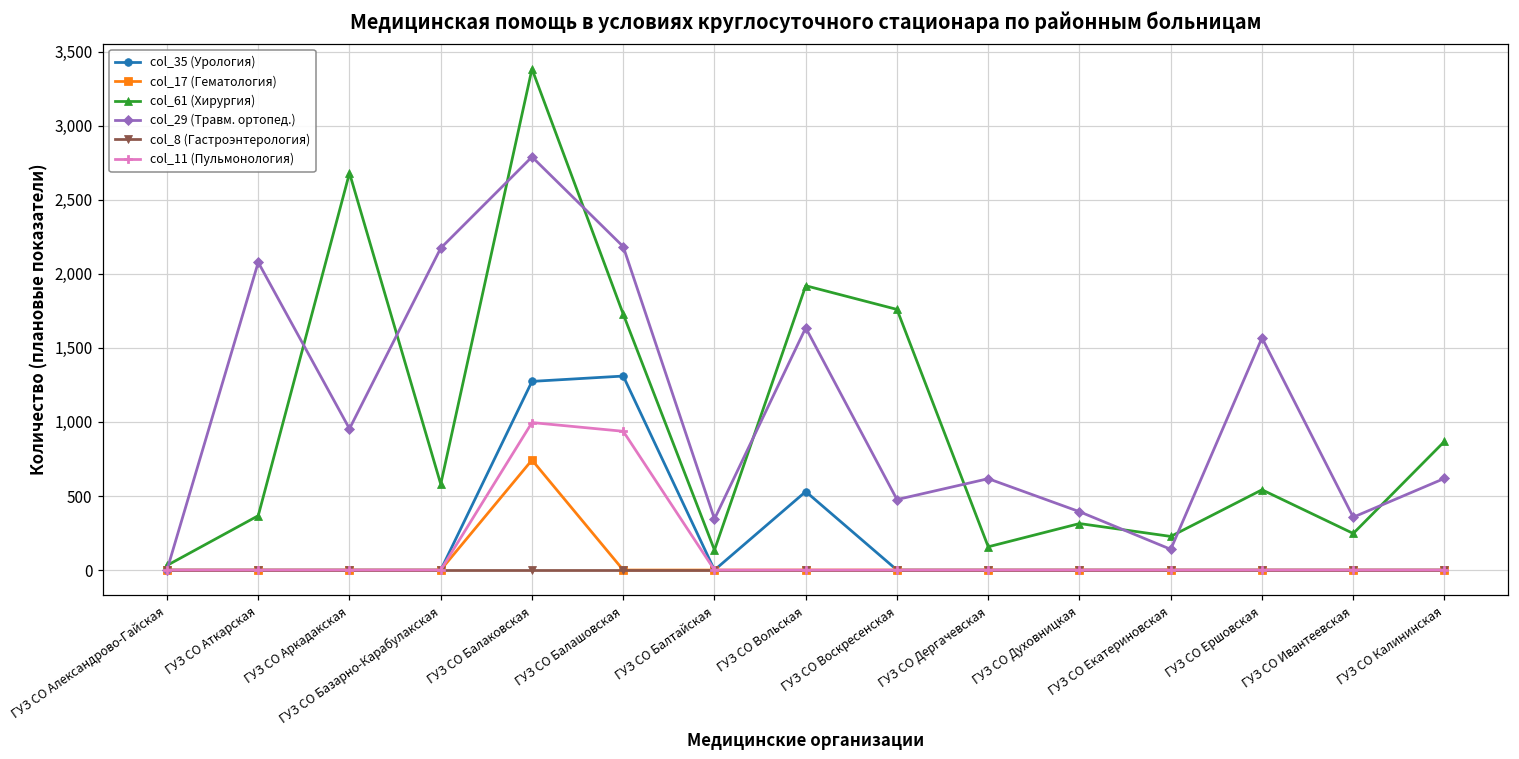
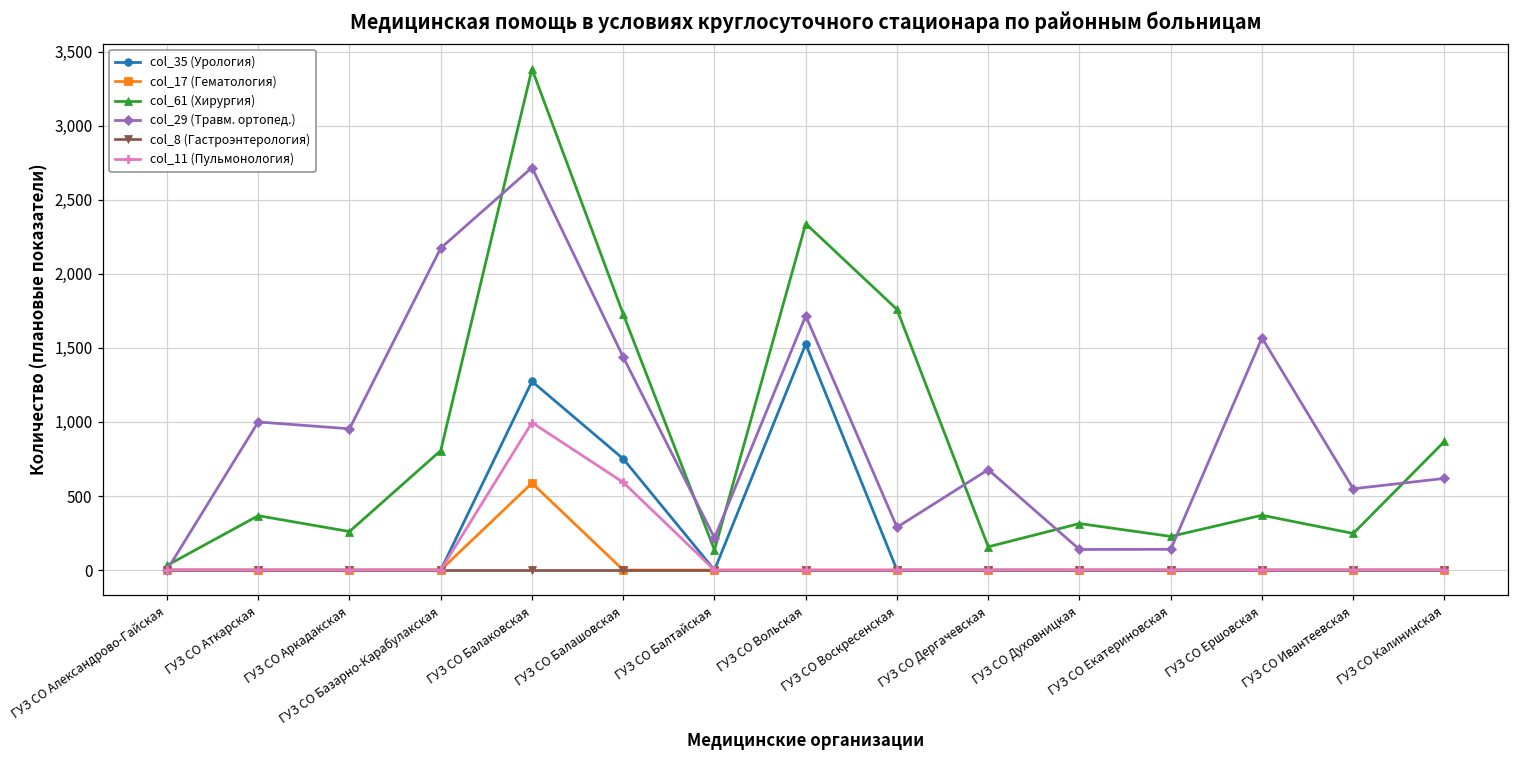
col_29 (Травм. ортопед.), ГУЗ СО Аткарская: 2,080 -> 1,000
col_61 (Хирургия), ГУЗ СО Аркадакская: 2,680 -> 260
col_61 (Хирургия), ГУЗ СО Базарно-Карабулакская: 580 -> 810
col_17 (Гематология), ГУЗ СО Балаковская: 740 -> 590
col_29 (Травм. ортопед.), ГУЗ СО Балаковская: 2,790 -> 2,720
col_35 (Урология), ГУЗ СО Балашовская: 1,310 -> 750
col_29 (Травм. ортопед.), ГУЗ СО Балашовская: 2,180 -> 1,440
col_11 (Пульмонология), ГУЗ СО Балашовская: 940 -> 590
col_29 (Травм. ортопед.), ГУЗ СО Балтайская: 350 -> 220
col_35 (Урология), ГУЗ СО Вольская: 530 -> 1,530
col_61 (Хирургия), ГУЗ СО Вольская: 1,920 -> 2,340
col_29 (Травм. ортопед.), ГУЗ СО Вольская: 1,640 -> 1,720
col_29 (Травм. ортопед.), ГУЗ СО Воскресенская: 480 -> 290
col_29 (Травм. ортопед.), ГУЗ СО Дергачевская: 620 -> 680
col_29 (Травм. ортопед.), ГУЗ СО Духовницкая: 390 -> 140
col_61 (Хирургия), ГУЗ СО Ершовская: 540 -> 370
col_29 (Травм. ортопед.), ГУЗ СО Ивантеевская: 360 -> 550
